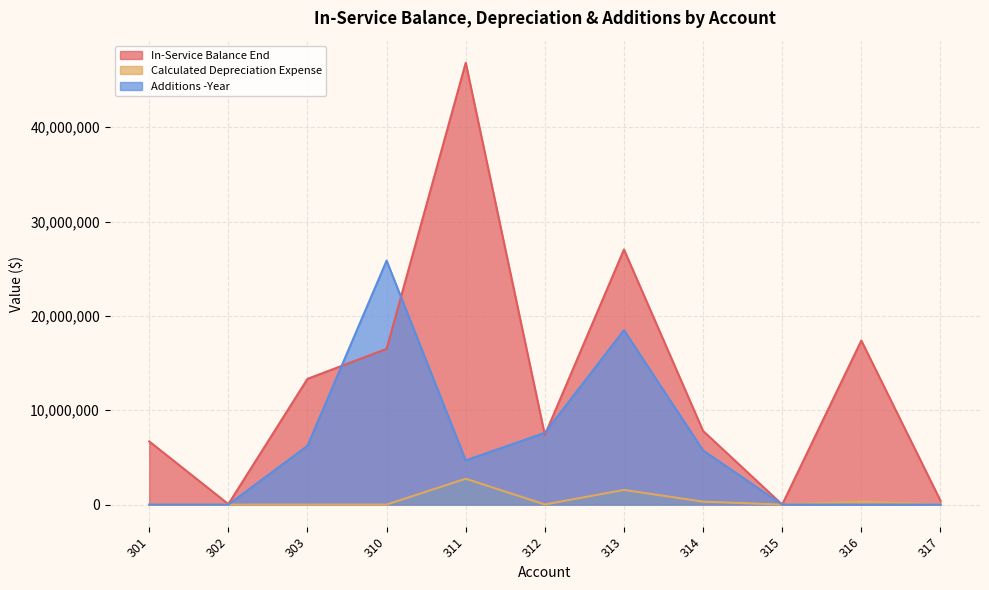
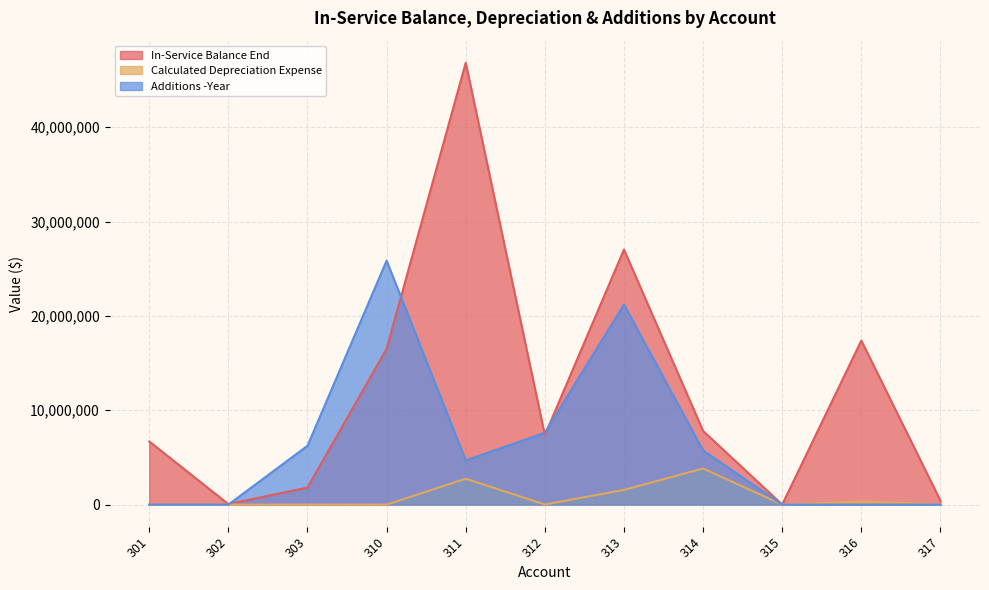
In-Service Balance End, 303: 13,000,000 -> 2,000,000
Additions -Year, 313: 18,000,000 -> 21,000,000
Calculated Depreciation Expense, 314: 0 -> 4,000,000
